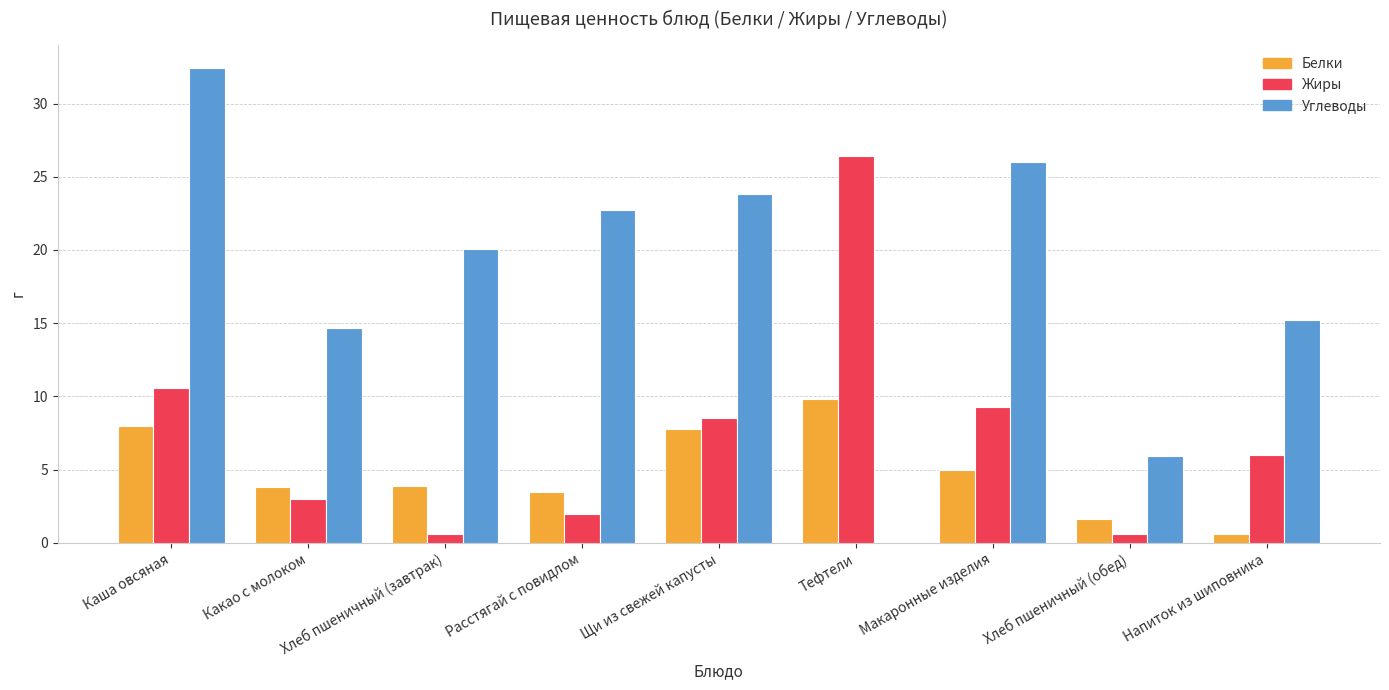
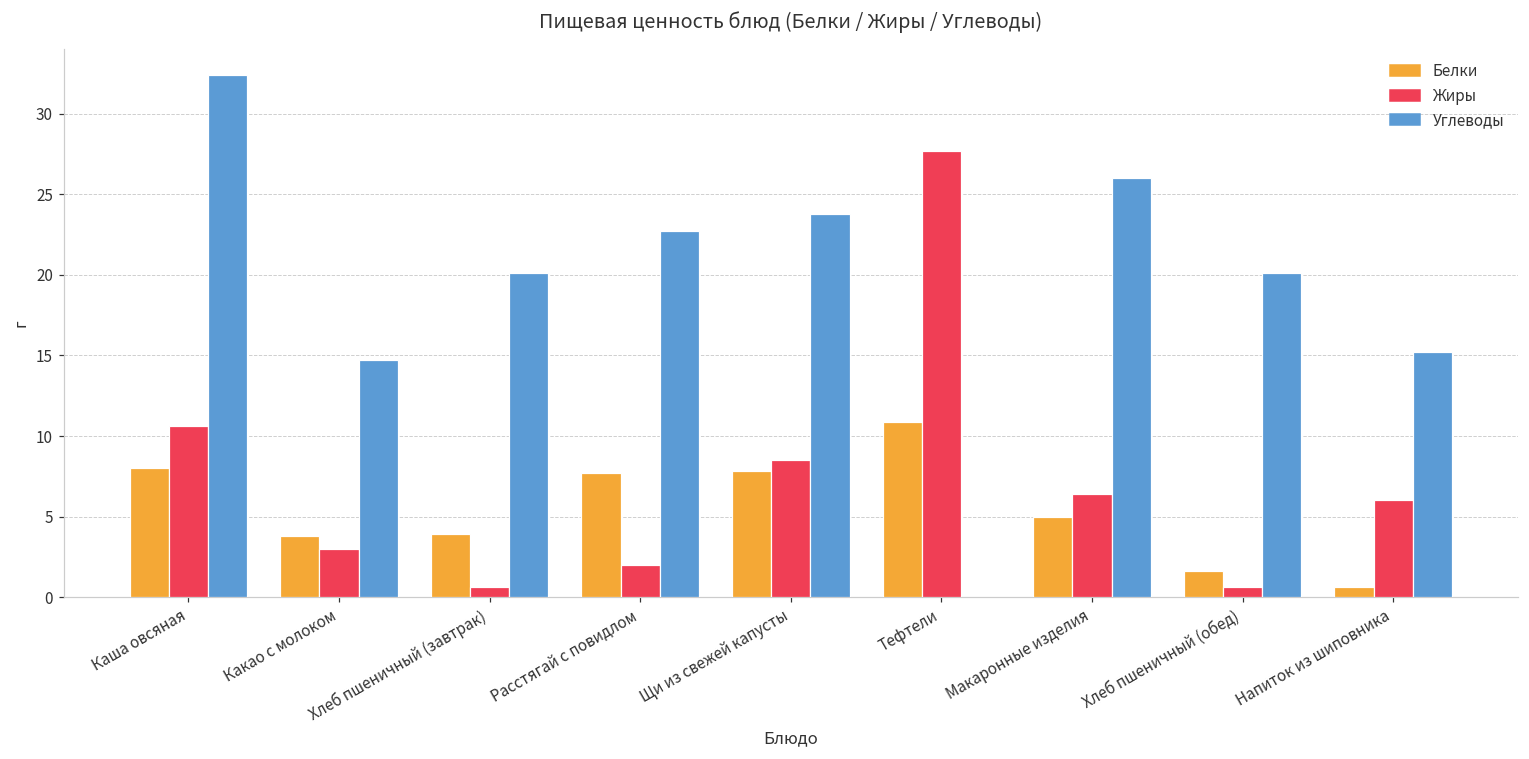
Белки, Расстягай с повидлом: 3.5 -> 7.7
Белки, Тефтели: 9.8 -> 10.9
Жиры, Тефтели: 26.4 -> 27.7
Жиры, Макаронные изделия: 9.3 -> 6.4
Углеводы, Хлеб пшеничный (обед): 5.9 -> 20.1
